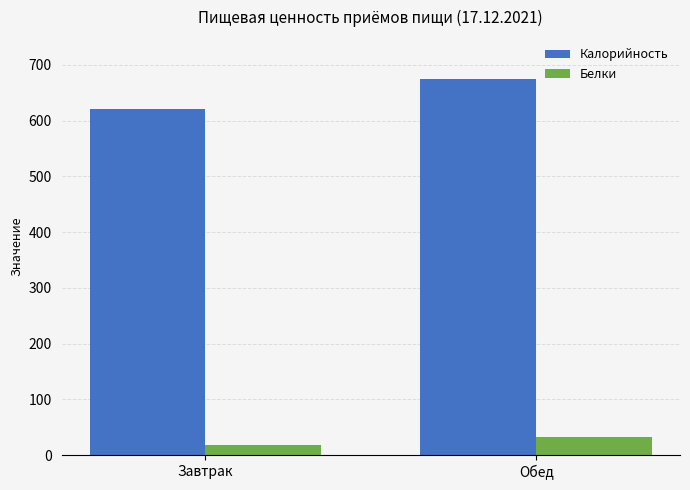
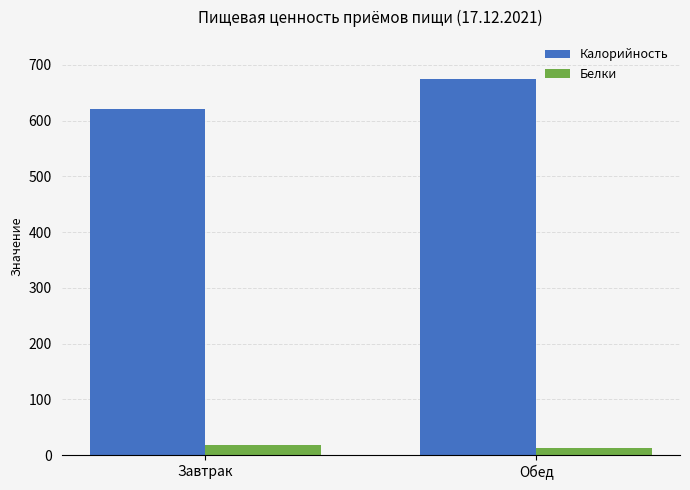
Белки, Обед: 30 -> 10
